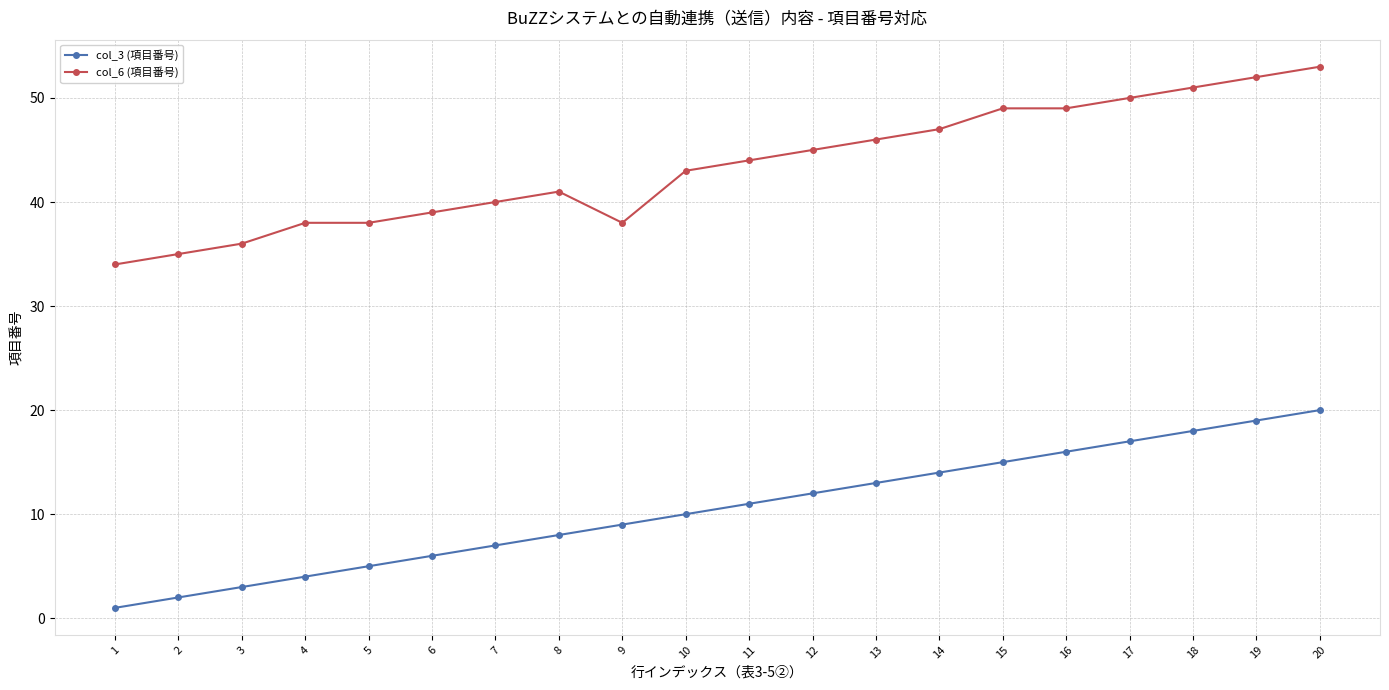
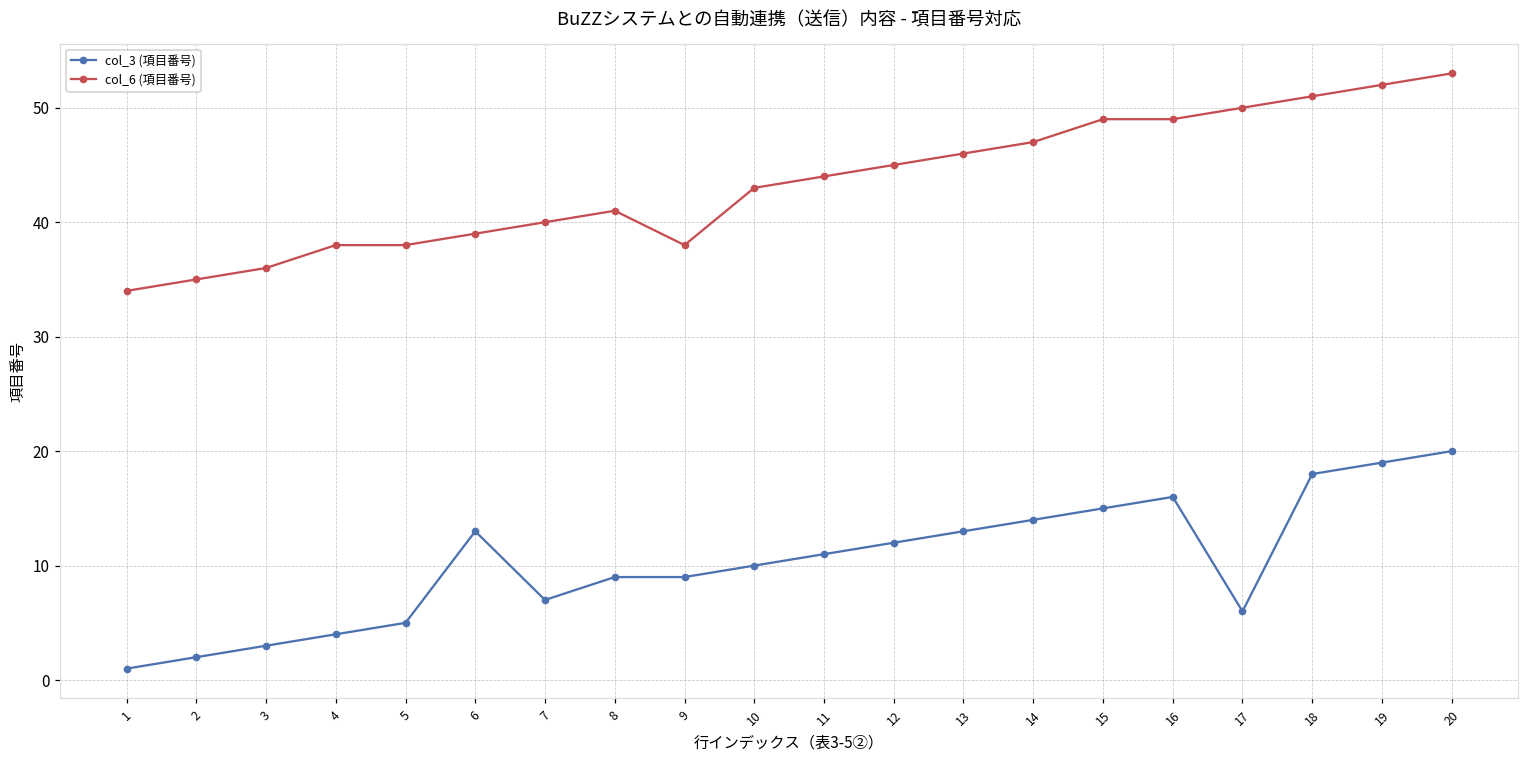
col_3 (項目番号), 6: 6 -> 13
col_3 (項目番号), 8: 8 -> 9
col_3 (項目番号), 17: 17 -> 6
